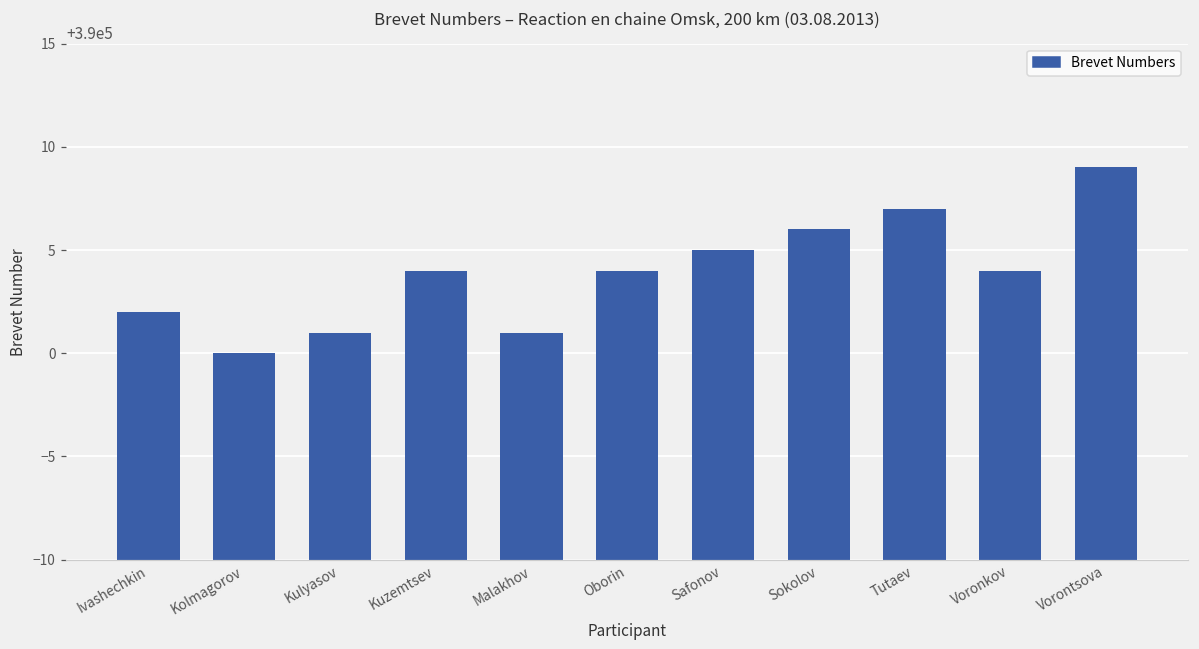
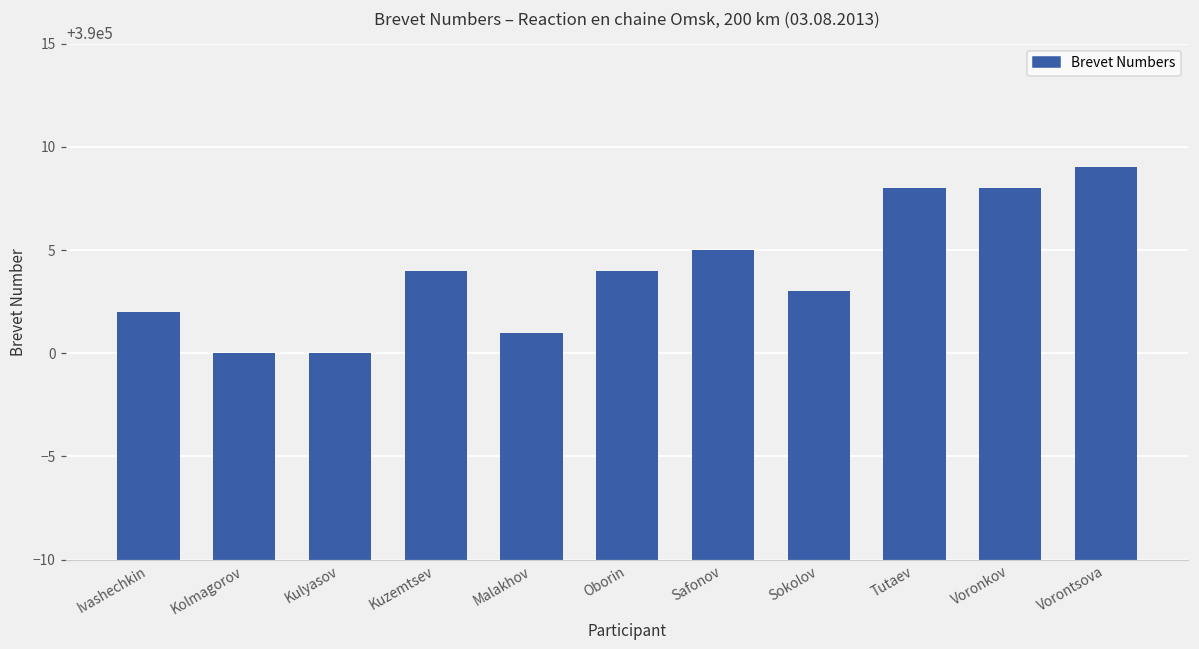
Kulyasov: 390001 -> 390000
Sokolov: 390006 -> 390003
Tutaev: 390007 -> 390008
Voronkov: 390004 -> 390008
